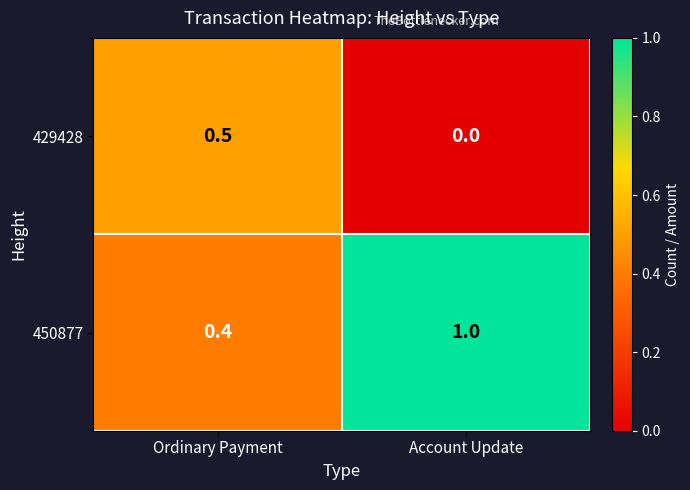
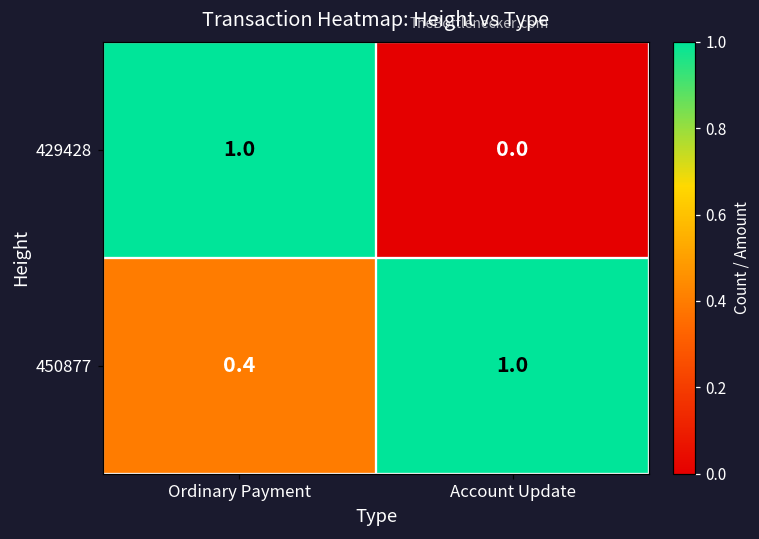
429428, Ordinary Payment: 0.5 -> 1.0
